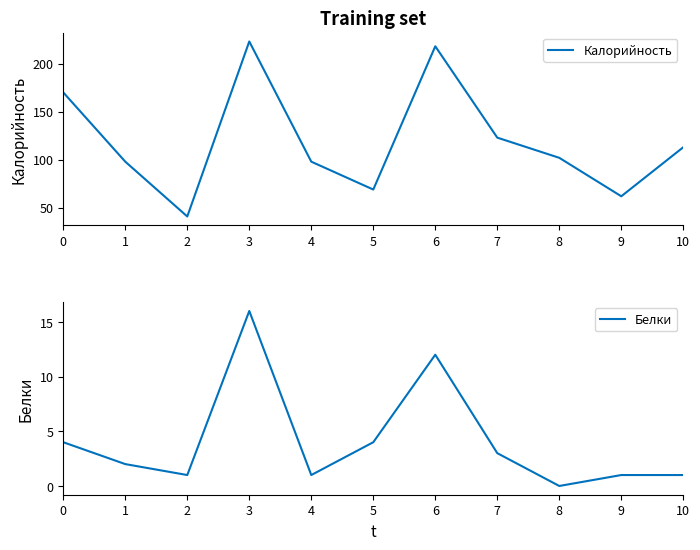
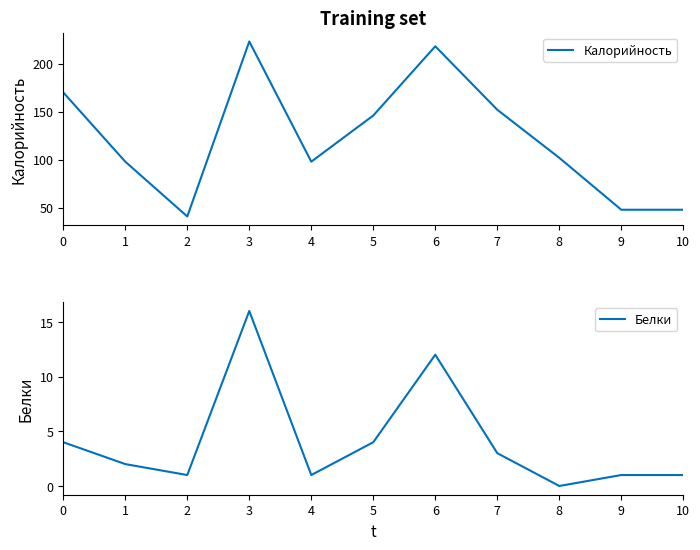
Training set, 5: 70 -> 150
Training set, 7: 120 -> 150
Training set, 9: 60 -> 50
Training set, 10: 110 -> 50
